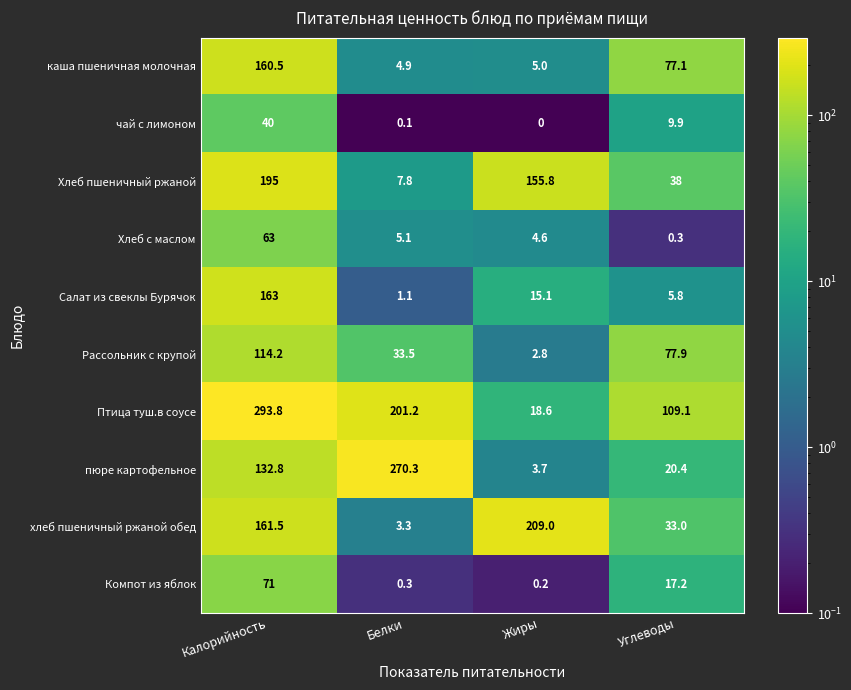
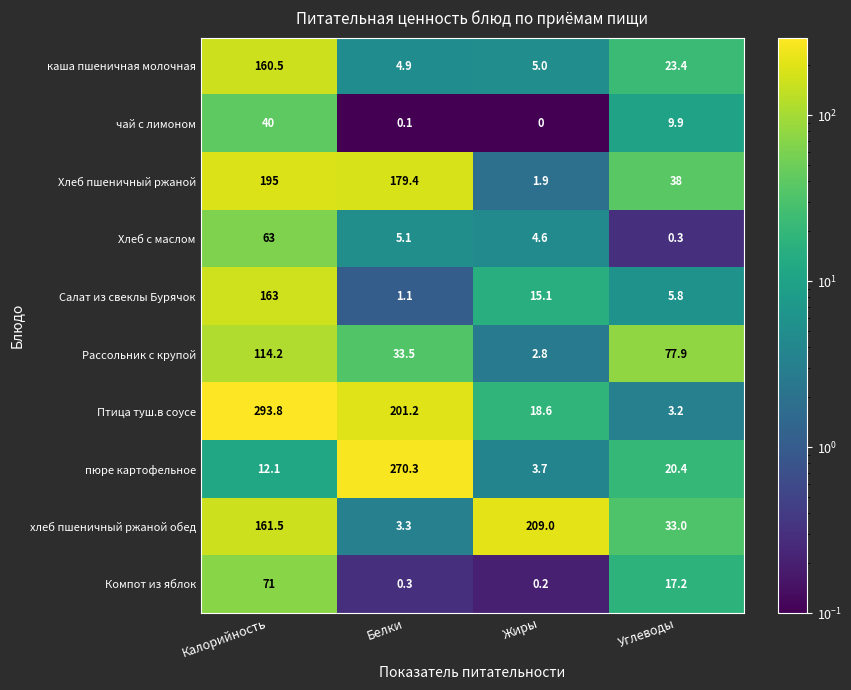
каша пшеничная молочная, Углеводы: 77.1 -> 23.4
Хлеб пшеничный ржаной, Белки: 7.8 -> 179.4
Хлеб пшеничный ржаной, Жиры: 155.8 -> 1.9
Птица туш.в соусе, Углеводы: 109.1 -> 3.2
пюре картофельное, Калорийность: 132.8 -> 12.1
